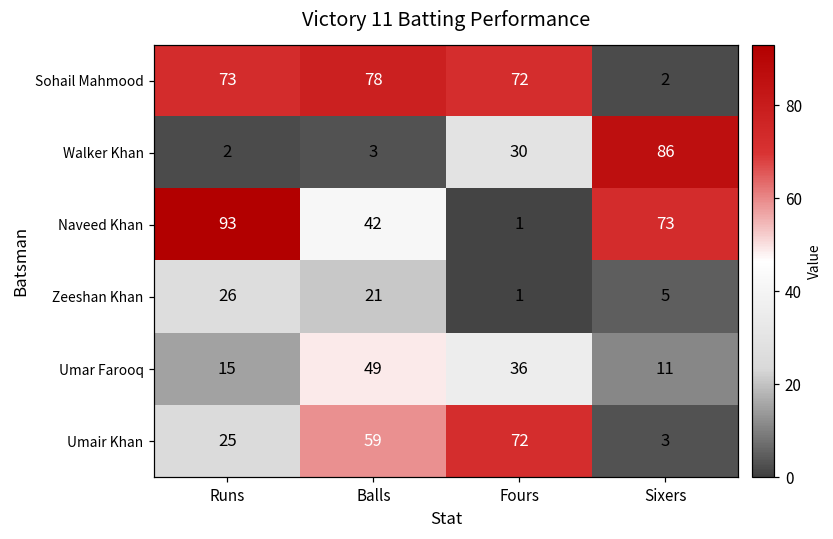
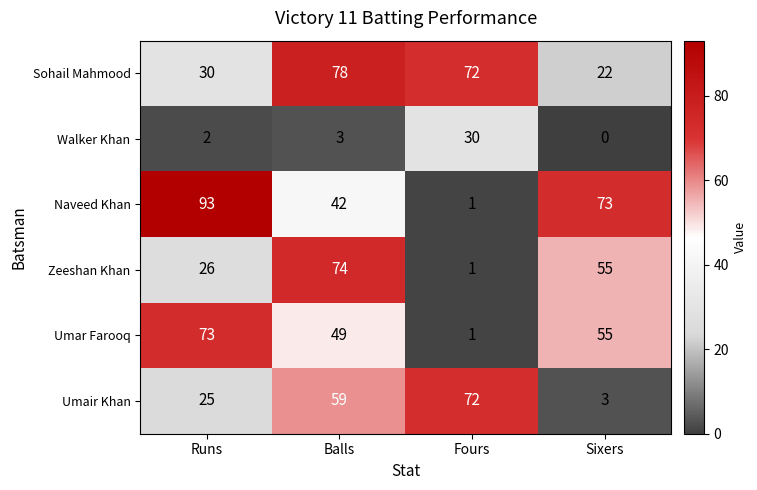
Sohail Mahmood, Runs: 73 -> 30
Sohail Mahmood, Sixers: 2 -> 22
Walker Khan, Sixers: 86 -> 0
Zeeshan Khan, Balls: 21 -> 74
Zeeshan Khan, Sixers: 5 -> 55
Umar Farooq, Runs: 15 -> 73
Umar Farooq, Fours: 36 -> 1
Umar Farooq, Sixers: 11 -> 55
